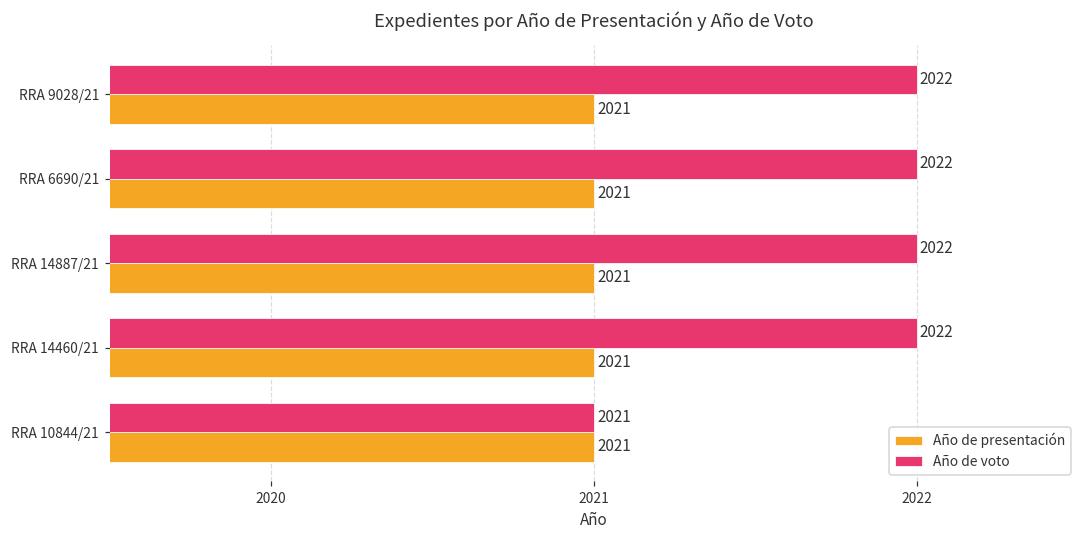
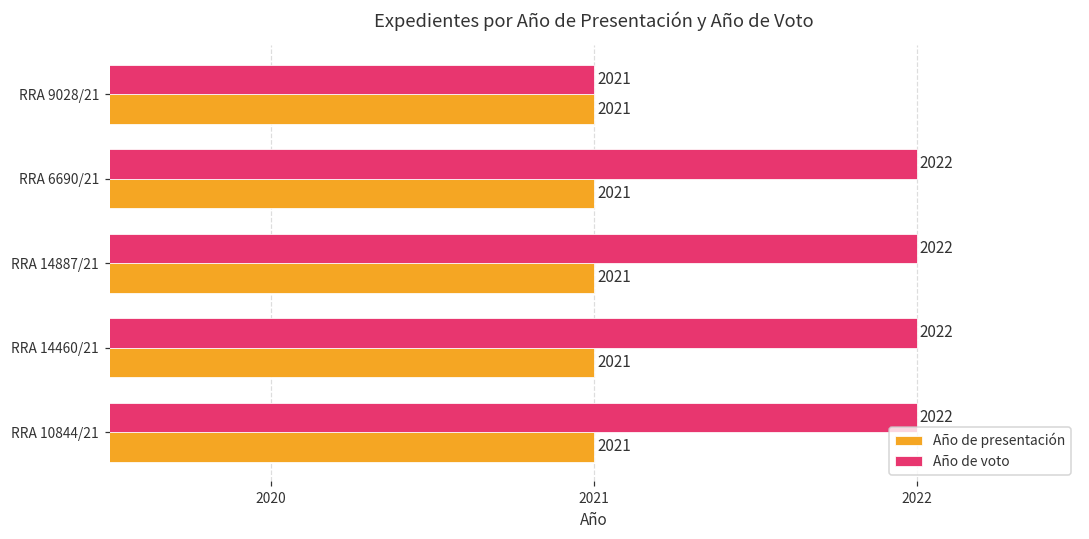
Año de voto, RRA 9028/21: 2022 -> 2021
Año de voto, RRA 10844/21: 2021 -> 2022
